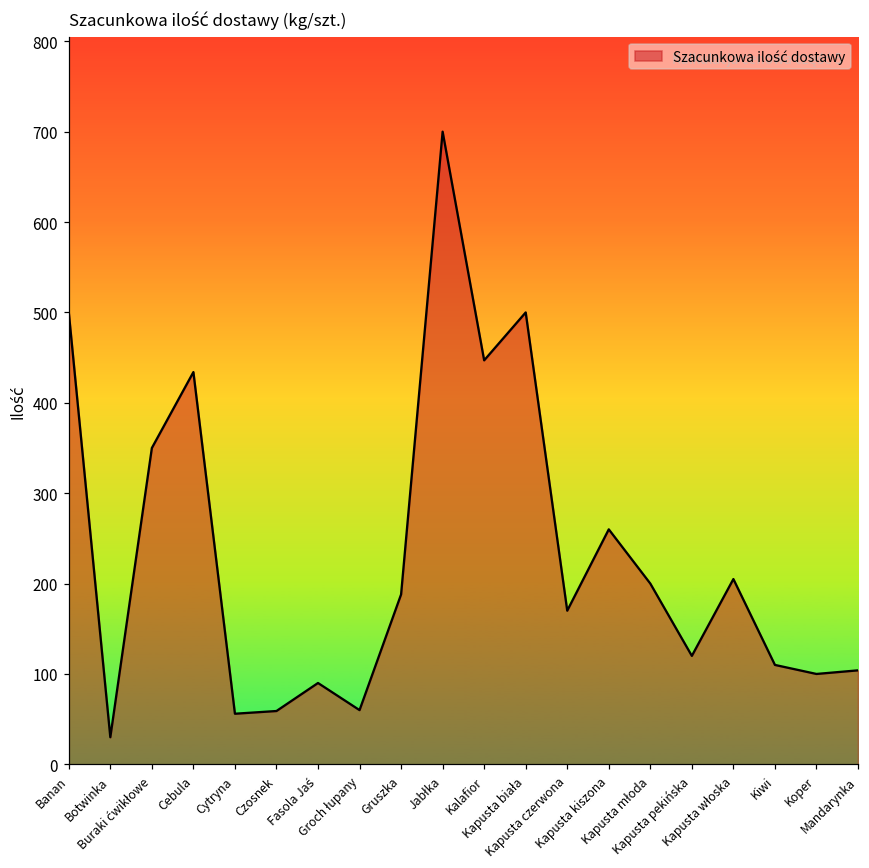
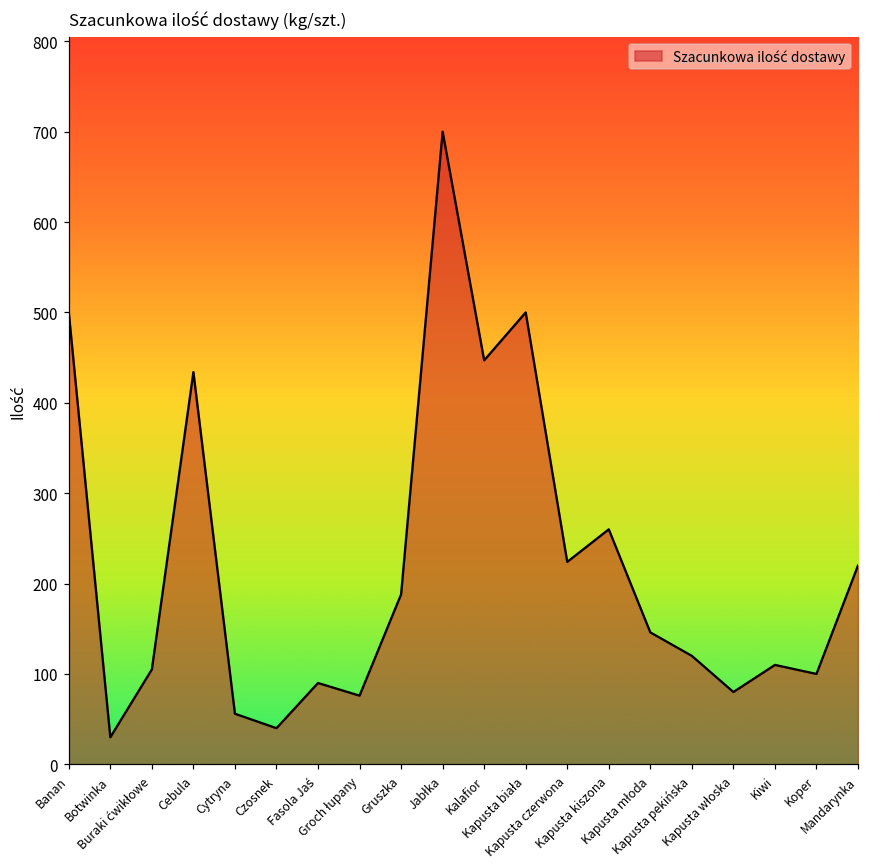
Buraki ćwikłowe: 350 -> 110
Czosnek: 60 -> 40
Groch łupany: 60 -> 80
Kapusta czerwona: 170 -> 220
Kapusta młoda: 200 -> 150
Kapusta włoska: 210 -> 80
Mandarynka: 100 -> 220
